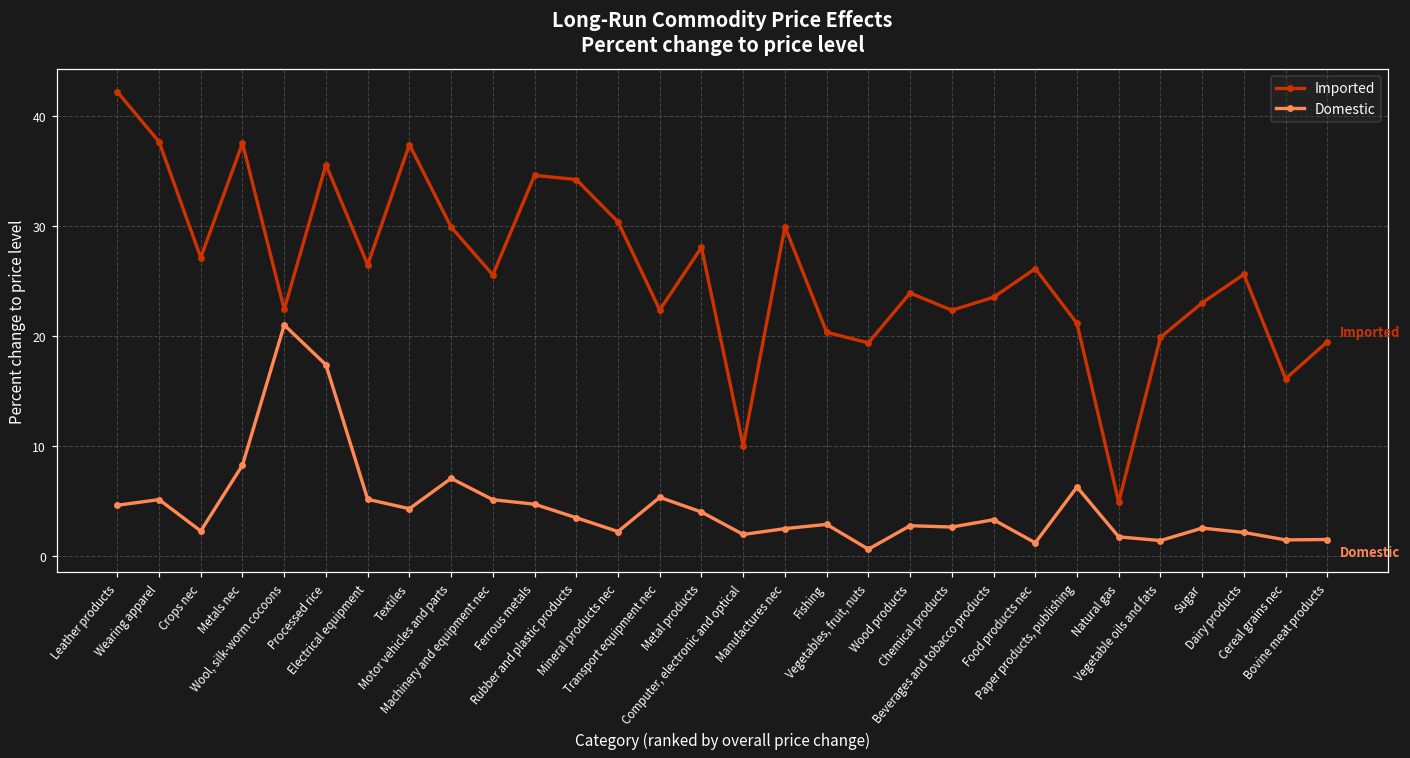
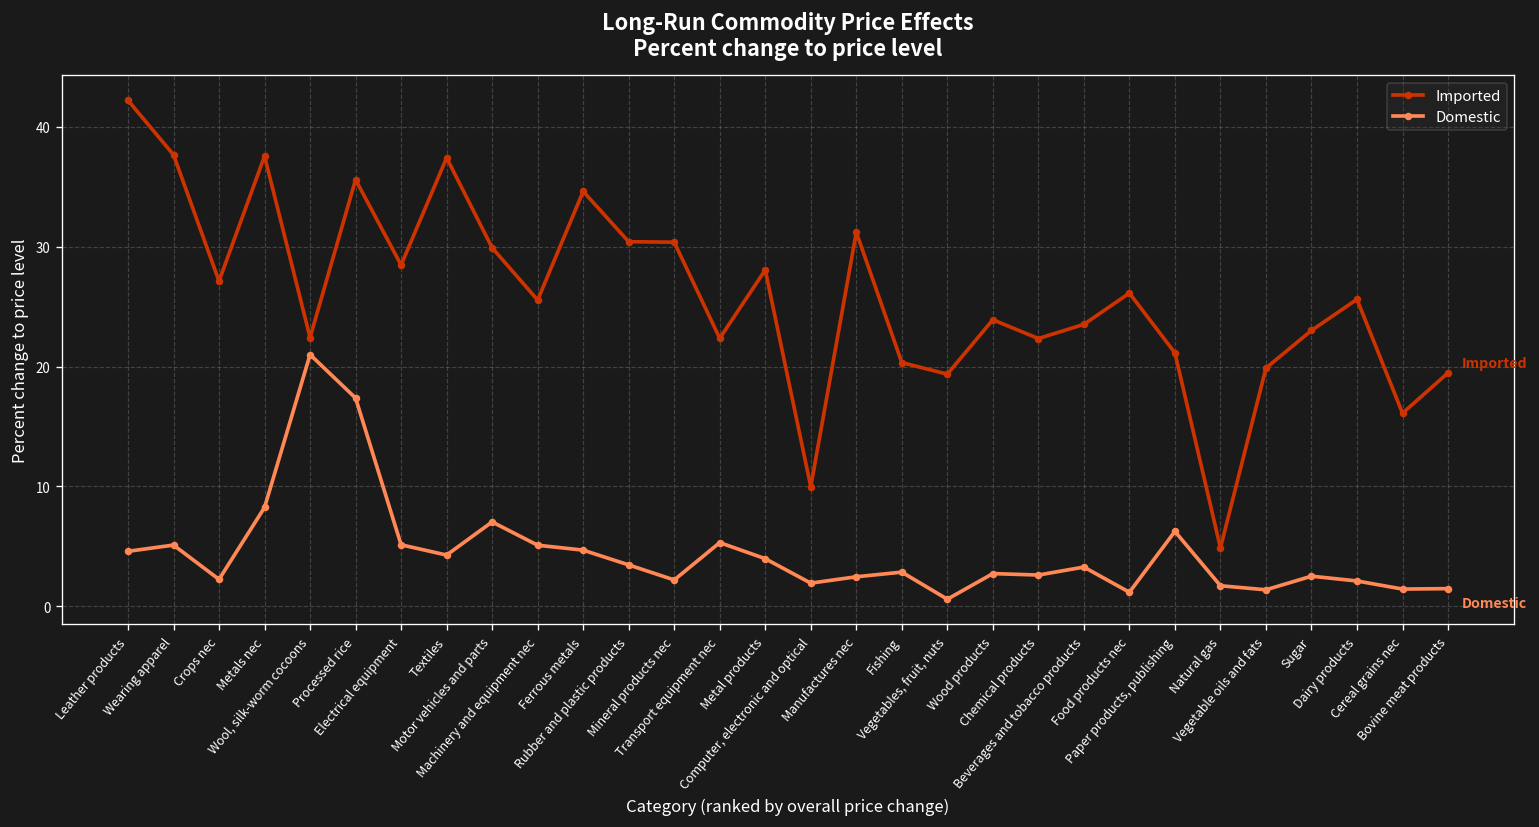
Imported, Electrical equipment: 26 -> 28
Imported, Rubber and plastic products: 34 -> 30
Imported, Manufactures nec: 30 -> 31
